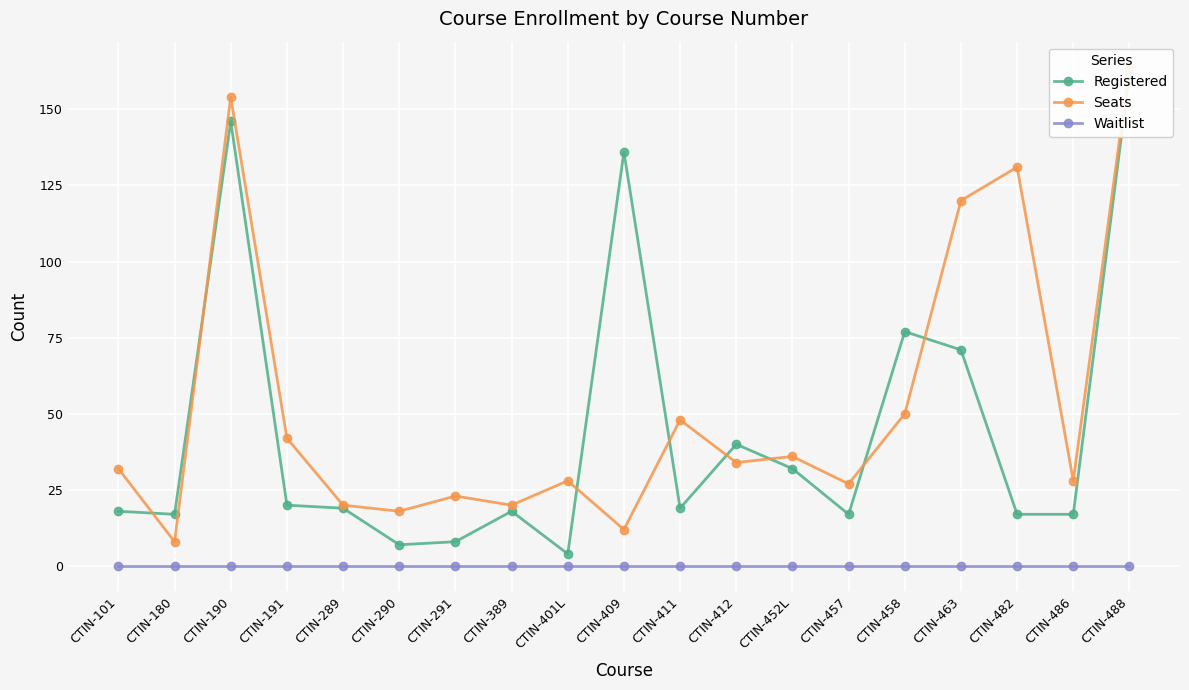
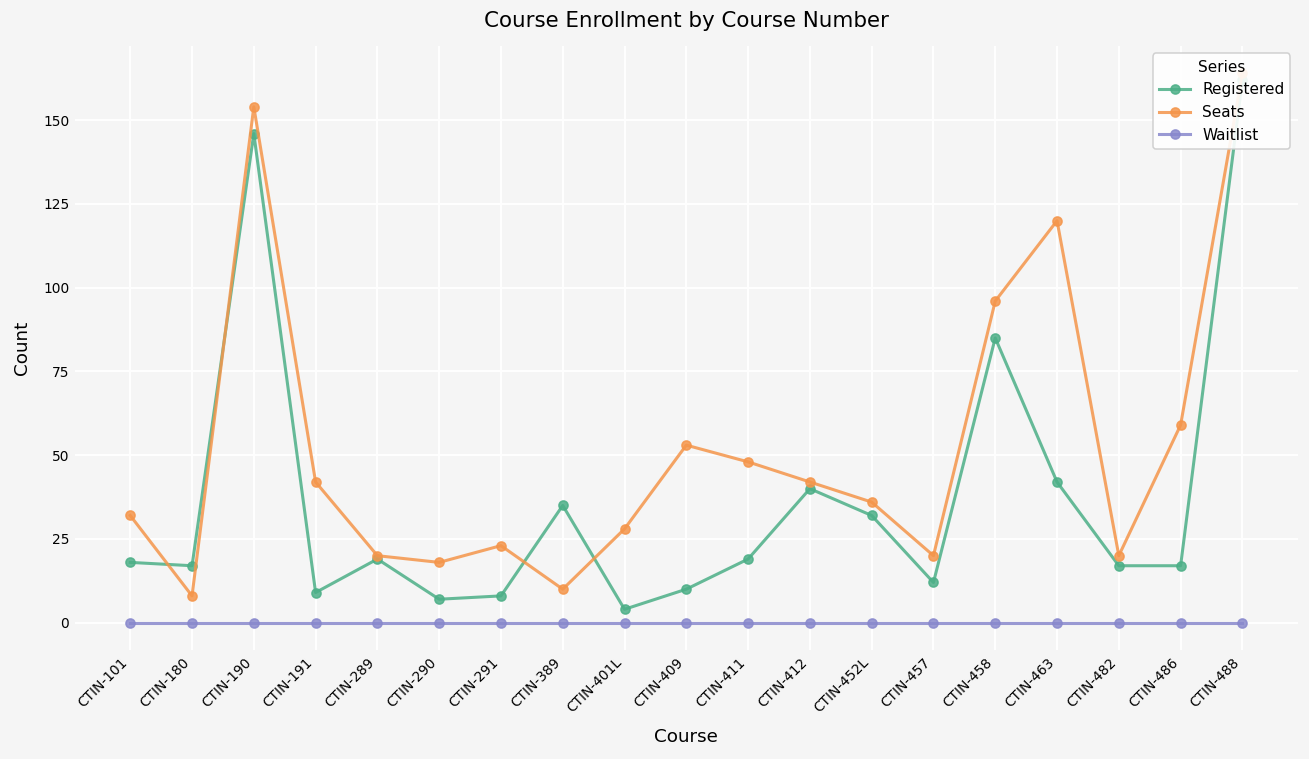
Registered, CTIN-191: 20 -> 9
Registered, CTIN-389: 18 -> 35
Seats, CTIN-389: 20 -> 10
Registered, CTIN-409: 136 -> 10
Seats, CTIN-409: 12 -> 53
Seats, CTIN-412: 34 -> 42
Registered, CTIN-457: 17 -> 12
Seats, CTIN-457: 27 -> 20
Registered, CTIN-458: 77 -> 85
Seats, CTIN-458: 50 -> 96
Registered, CTIN-463: 71 -> 42
Seats, CTIN-482: 131 -> 20
Seats, CTIN-486: 28 -> 59
